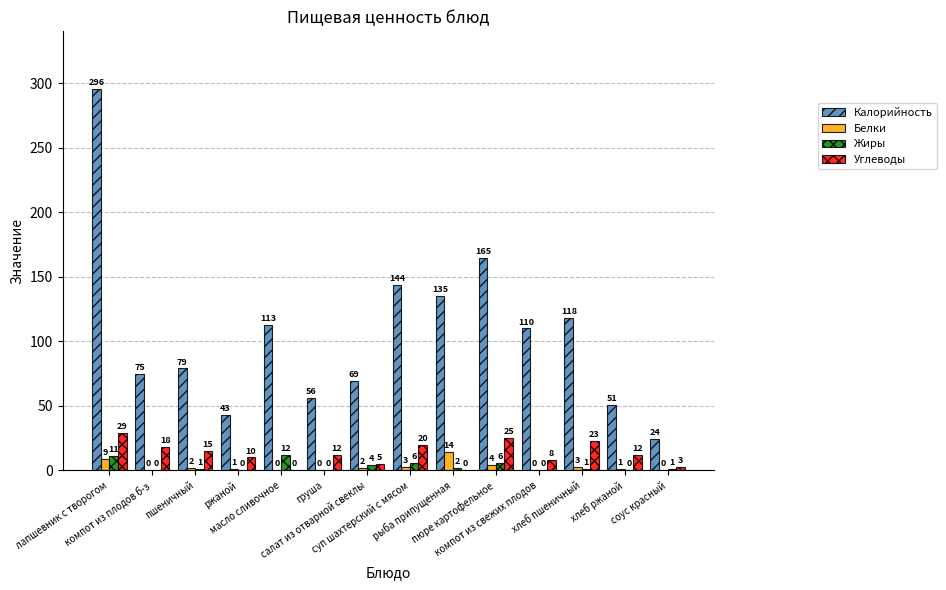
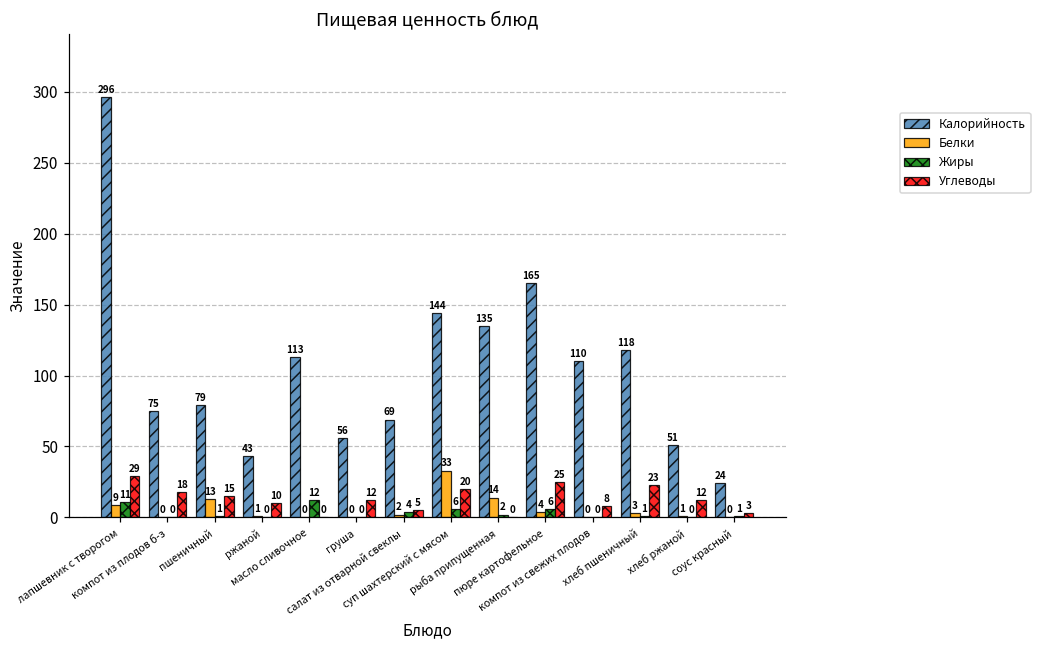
Белки, пшеничный: 2 -> 13
Белки, суп шахтерский с мясом: 3 -> 33
